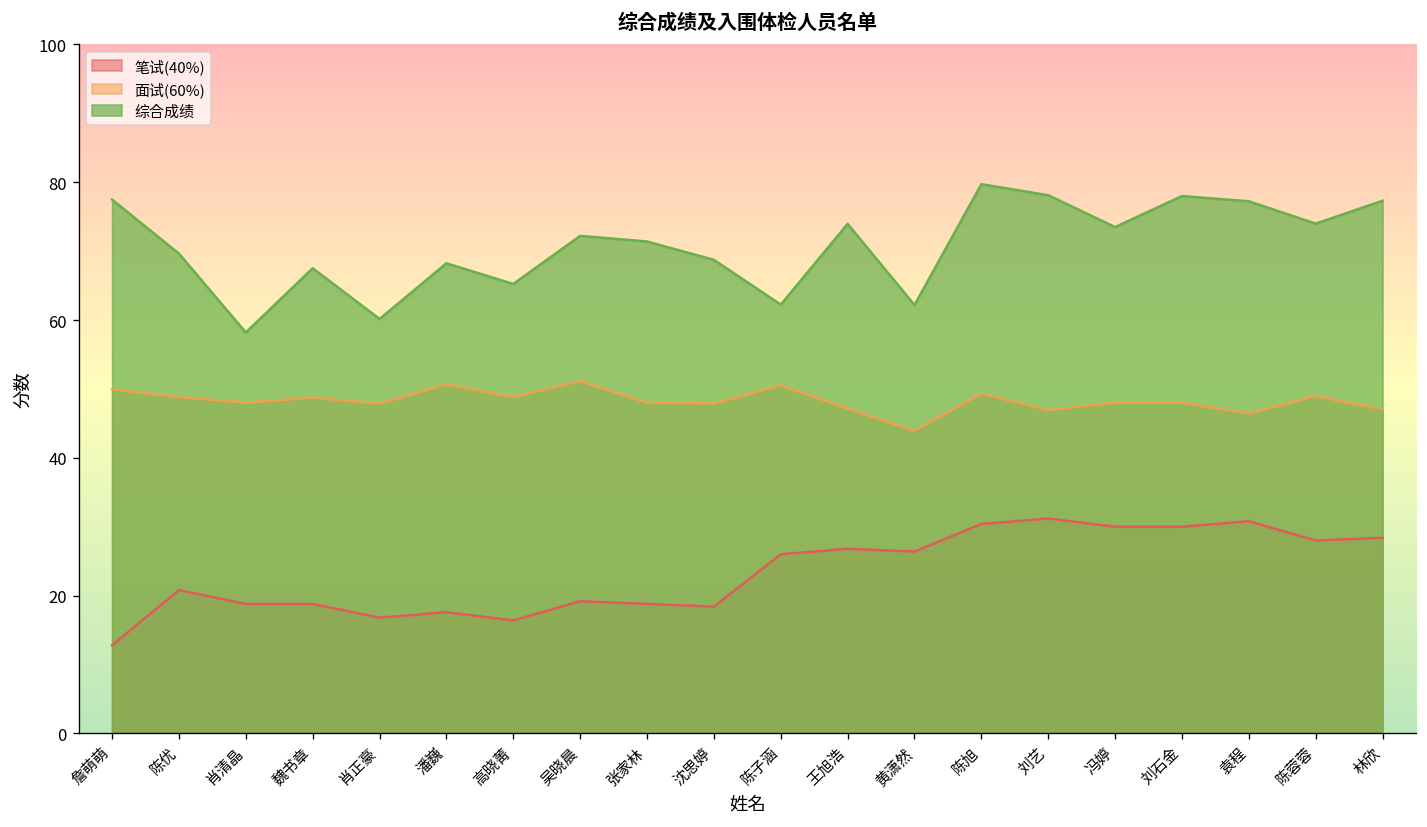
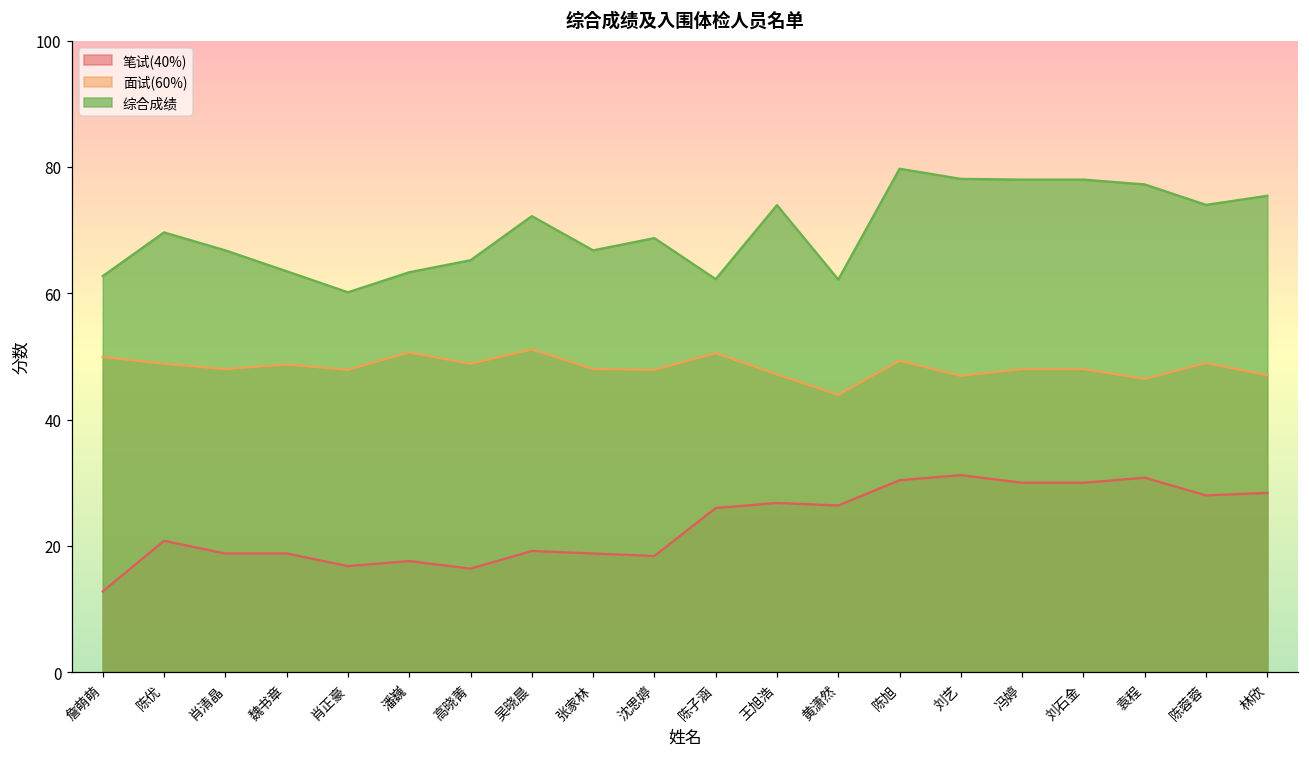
综合成绩, 詹萌萌: 77 -> 63
综合成绩, 肖清晶: 58 -> 67
综合成绩, 魏书章: 68 -> 63
综合成绩, 潘巍: 68 -> 63
综合成绩, 张家林: 71 -> 67
综合成绩, 冯婷: 74 -> 78
综合成绩, 林欣: 77 -> 75
